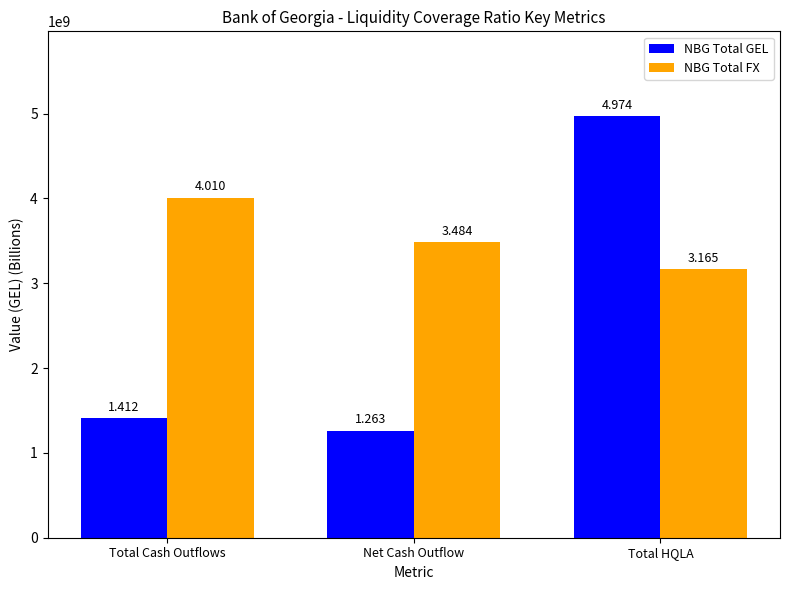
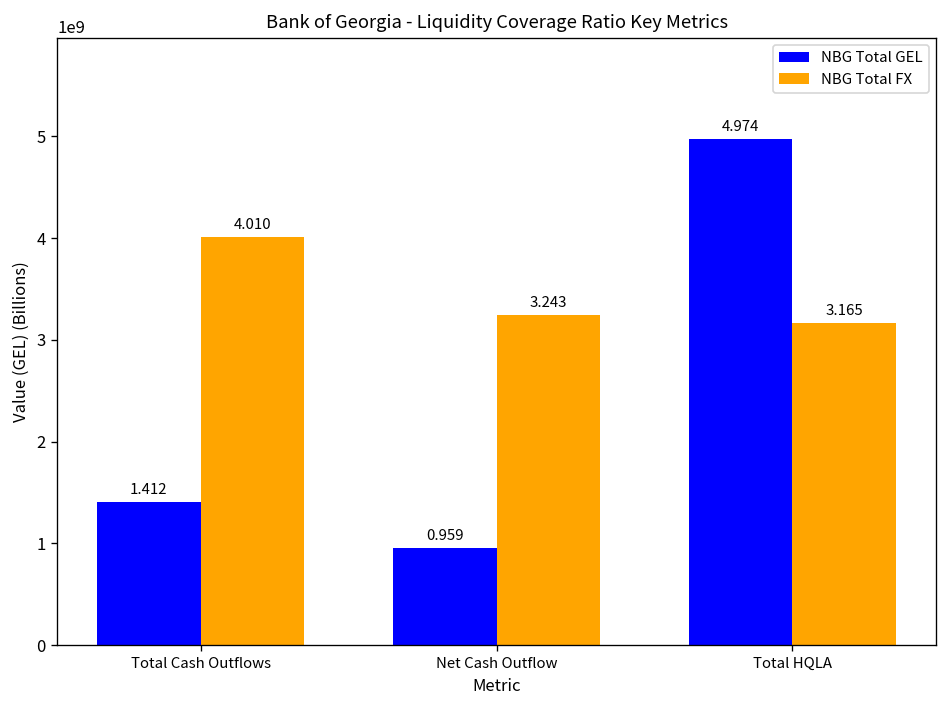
NBG Total GEL, Net Cash Outflow: 1.263 -> 0.959
NBG Total FX, Net Cash Outflow: 3.484 -> 3.243
